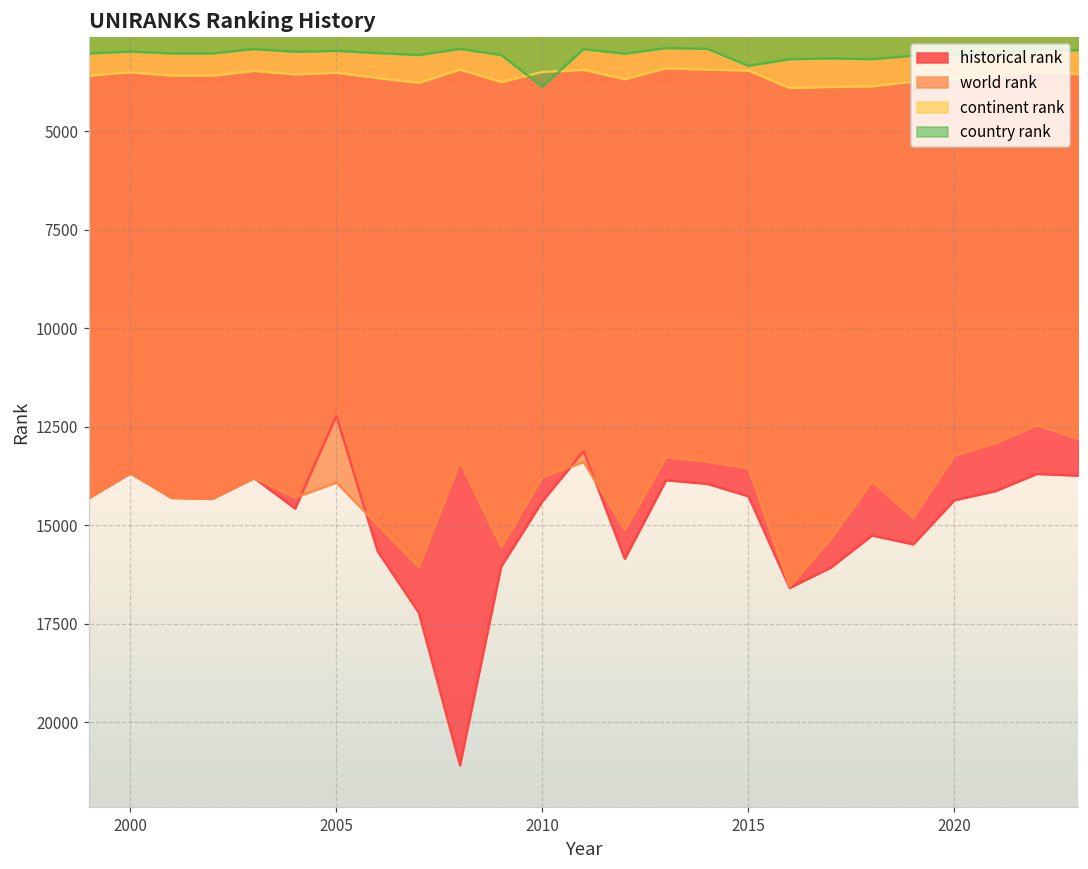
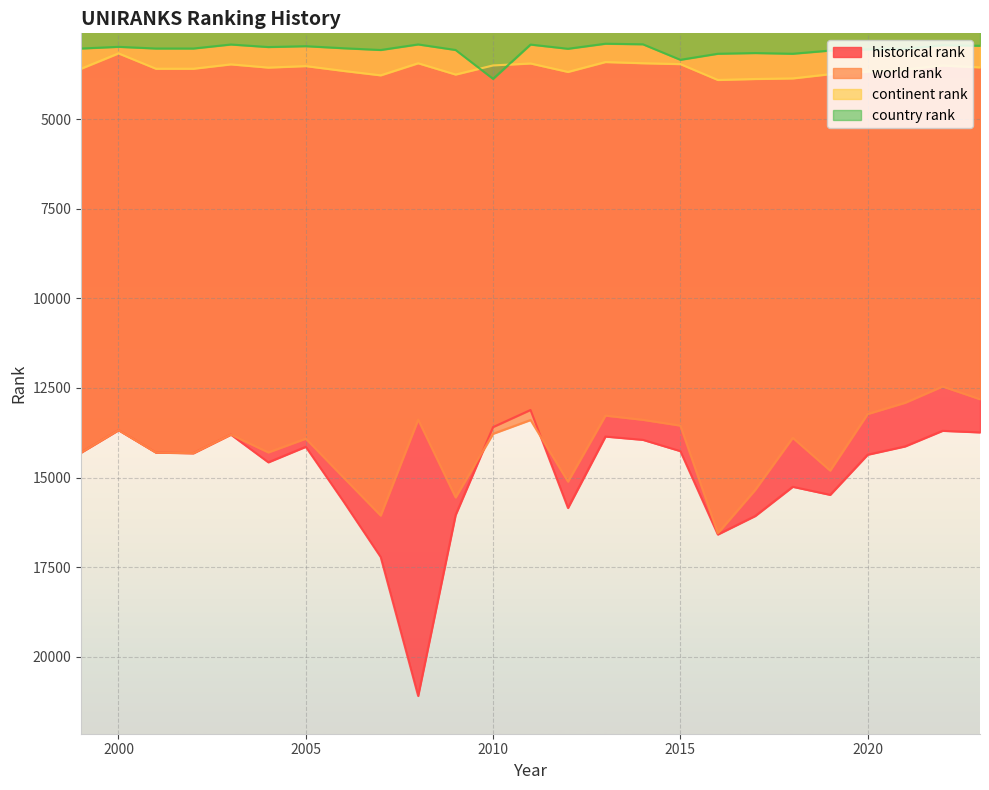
continent rank, 2000: 3500 -> 3200
historical rank, 2005: 12200 -> 14100
historical rank, 2010: 14400 -> 13600
